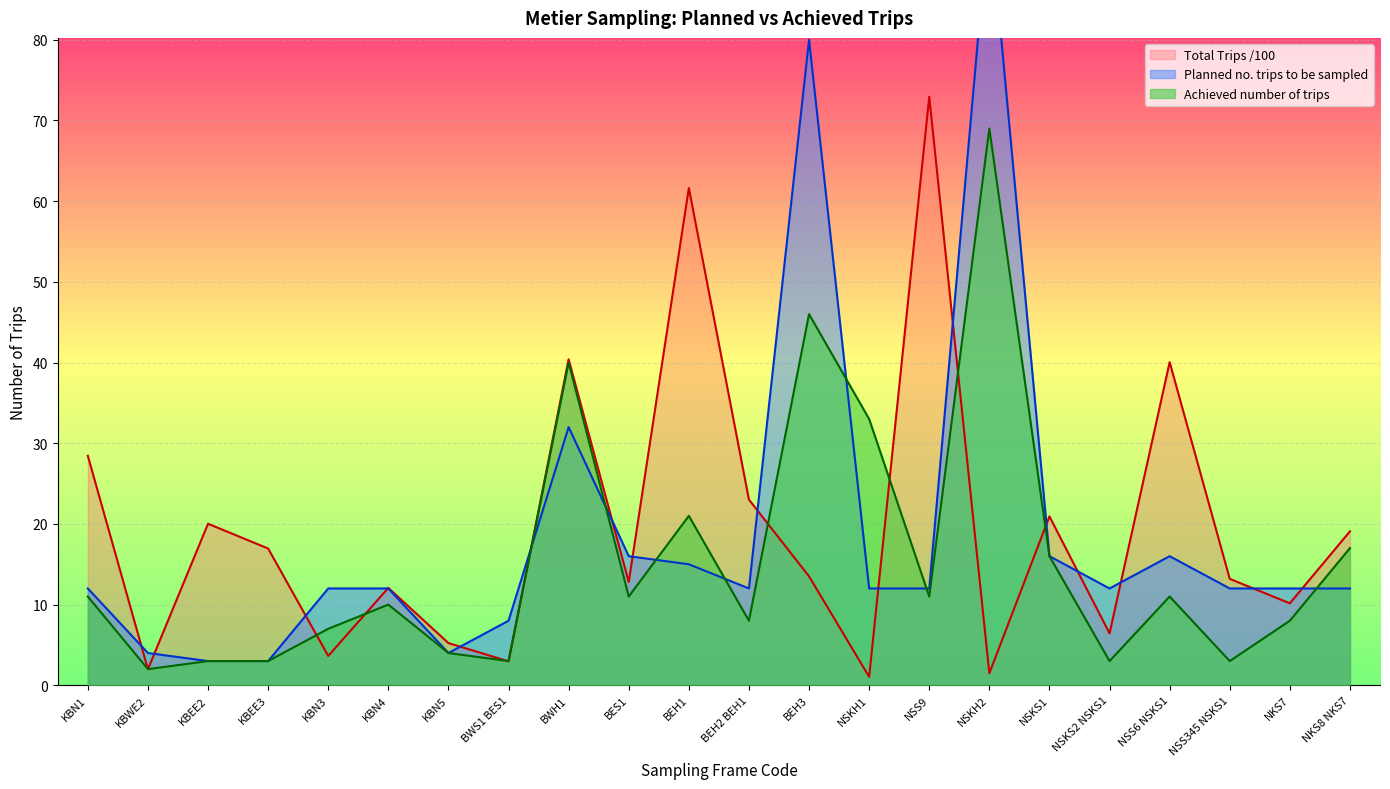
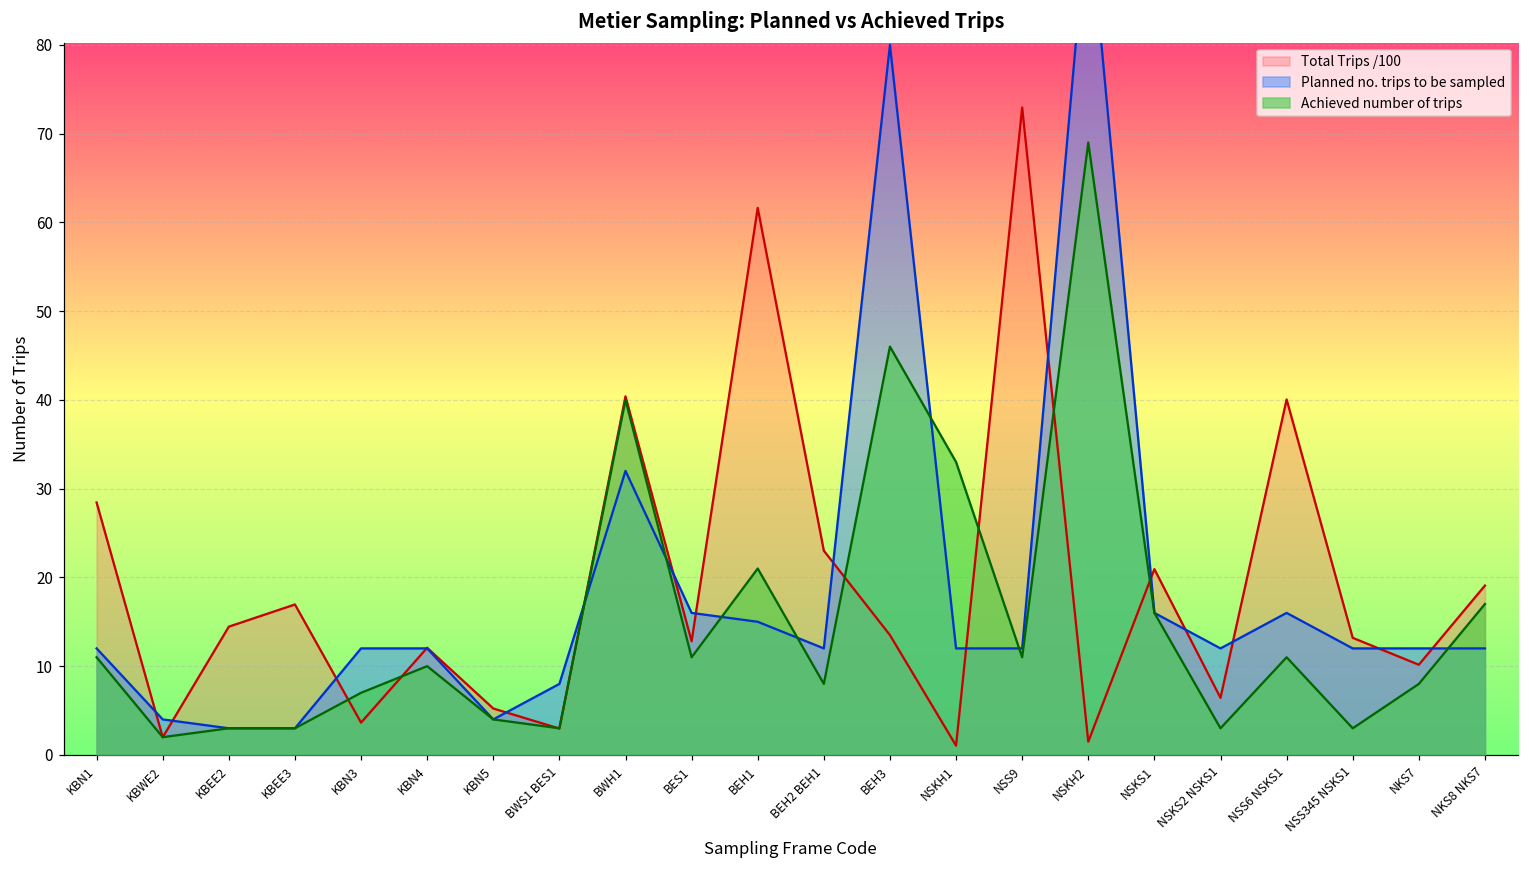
Total Trips /100, KBEE2: 20 -> 14
